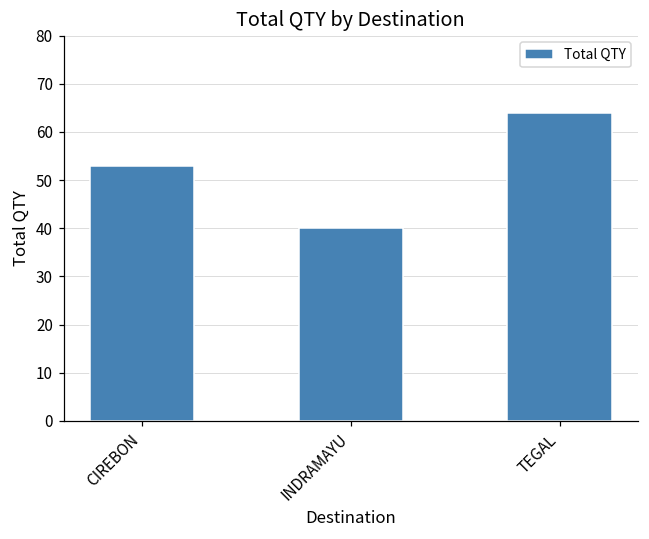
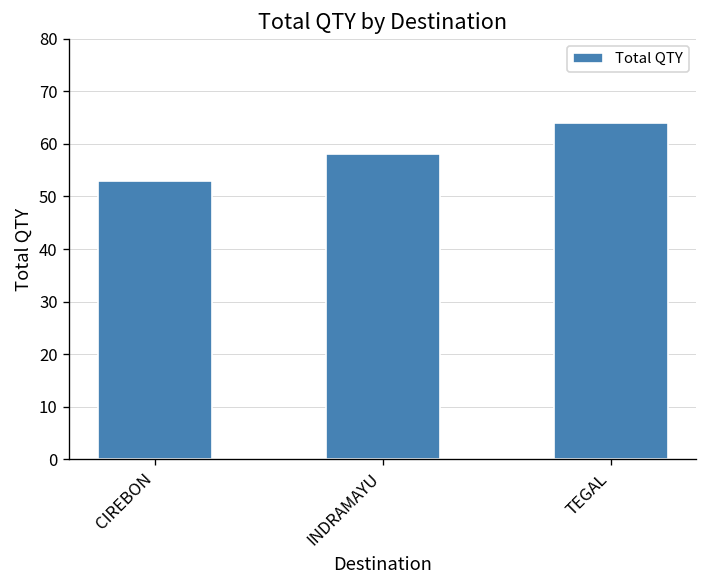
INDRAMAYU: 40 -> 58
